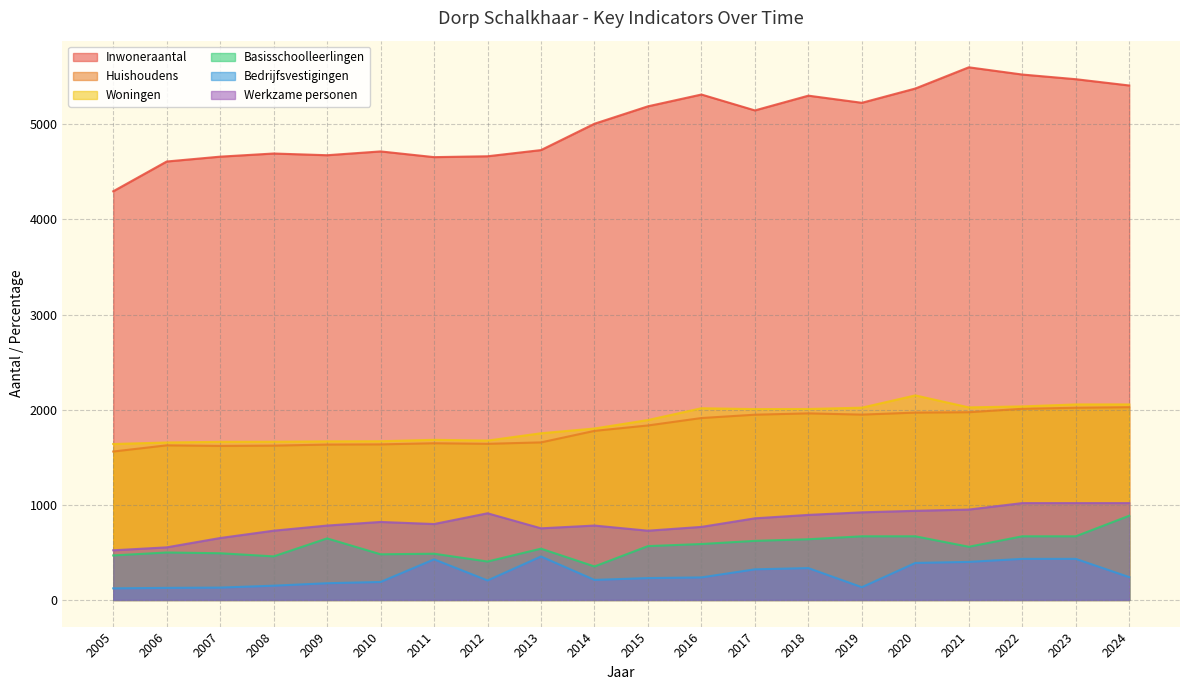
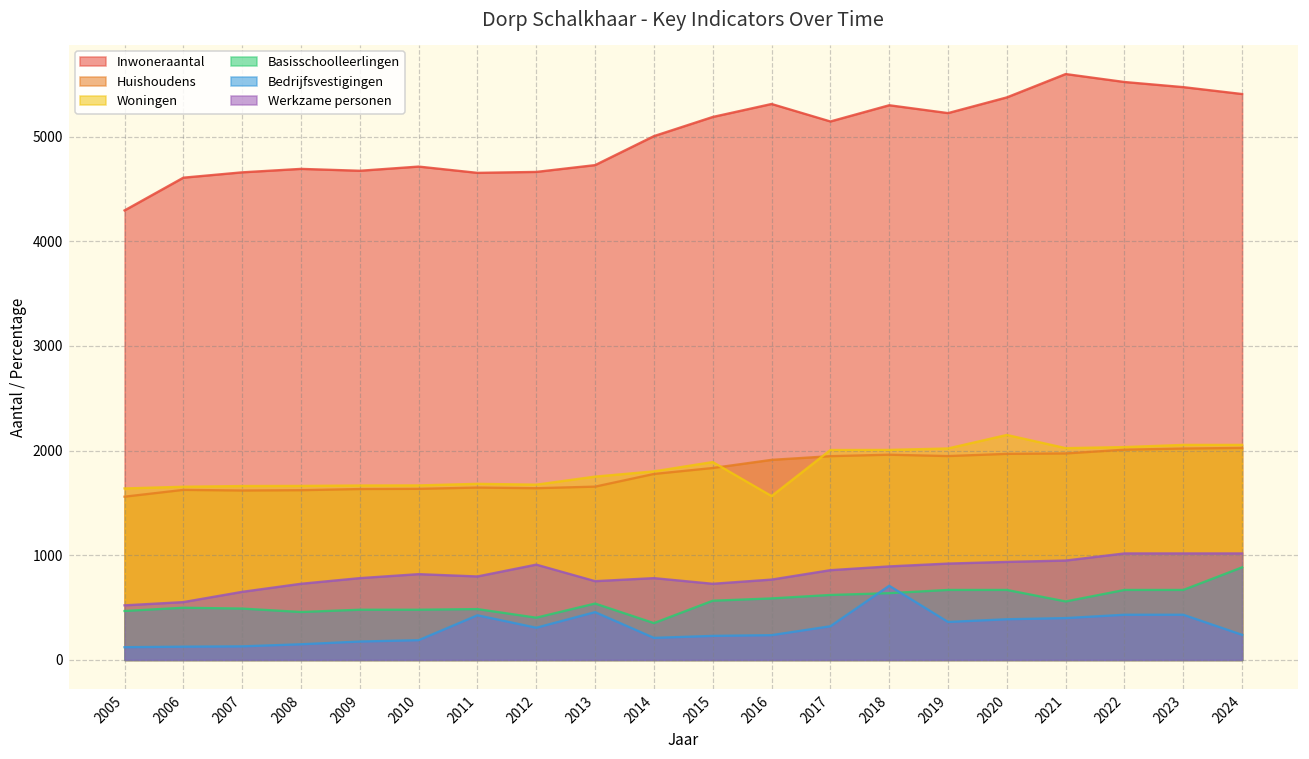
Basisschoolleerlingen, 2009: 600 -> 500
Bedrijfsvestigingen, 2012: 200 -> 300
Woningen, 2016: 2000 -> 1600
Bedrijfsvestigingen, 2018: 300 -> 700
Bedrijfsvestigingen, 2019: 100 -> 400
